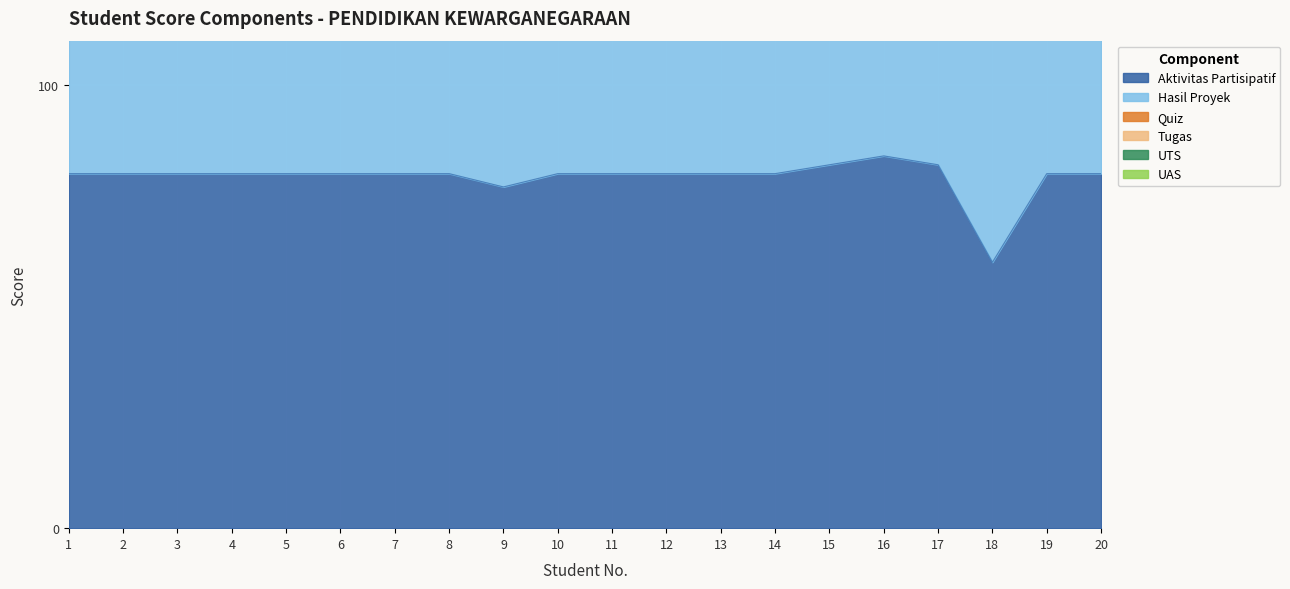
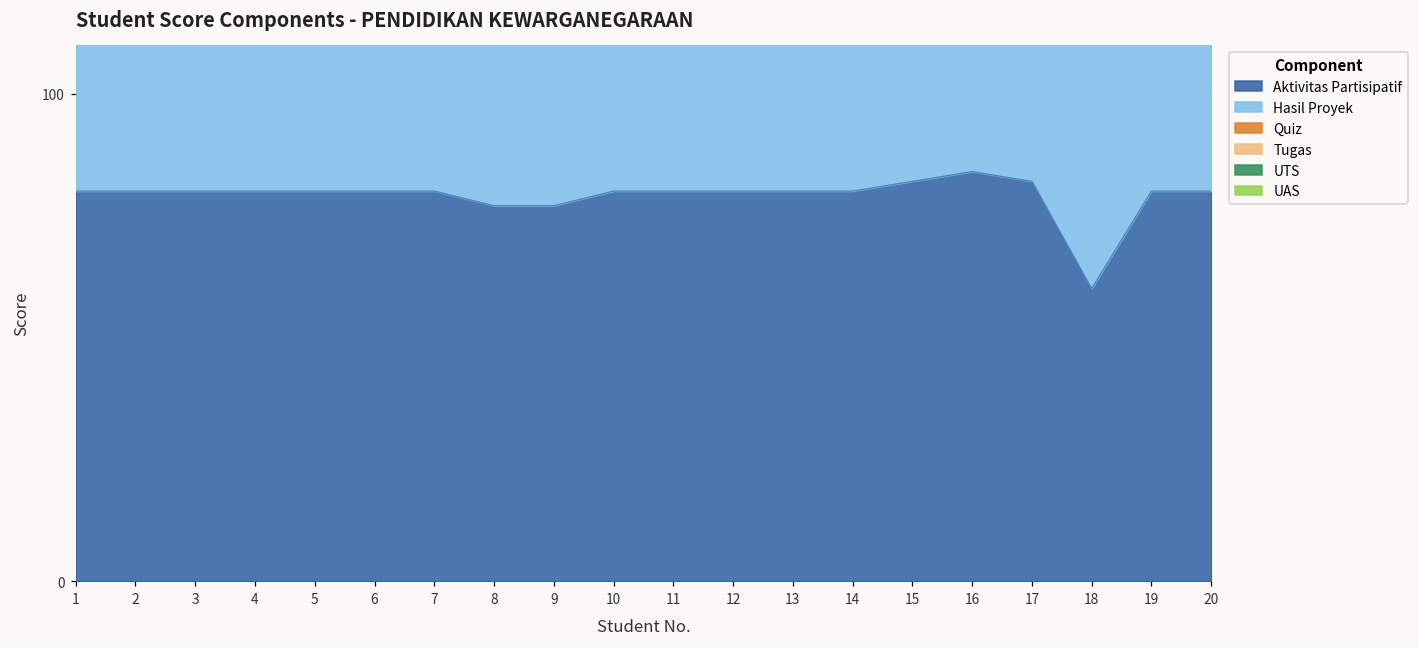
Aktivitas Partisipatif, 8: 80 -> 77
